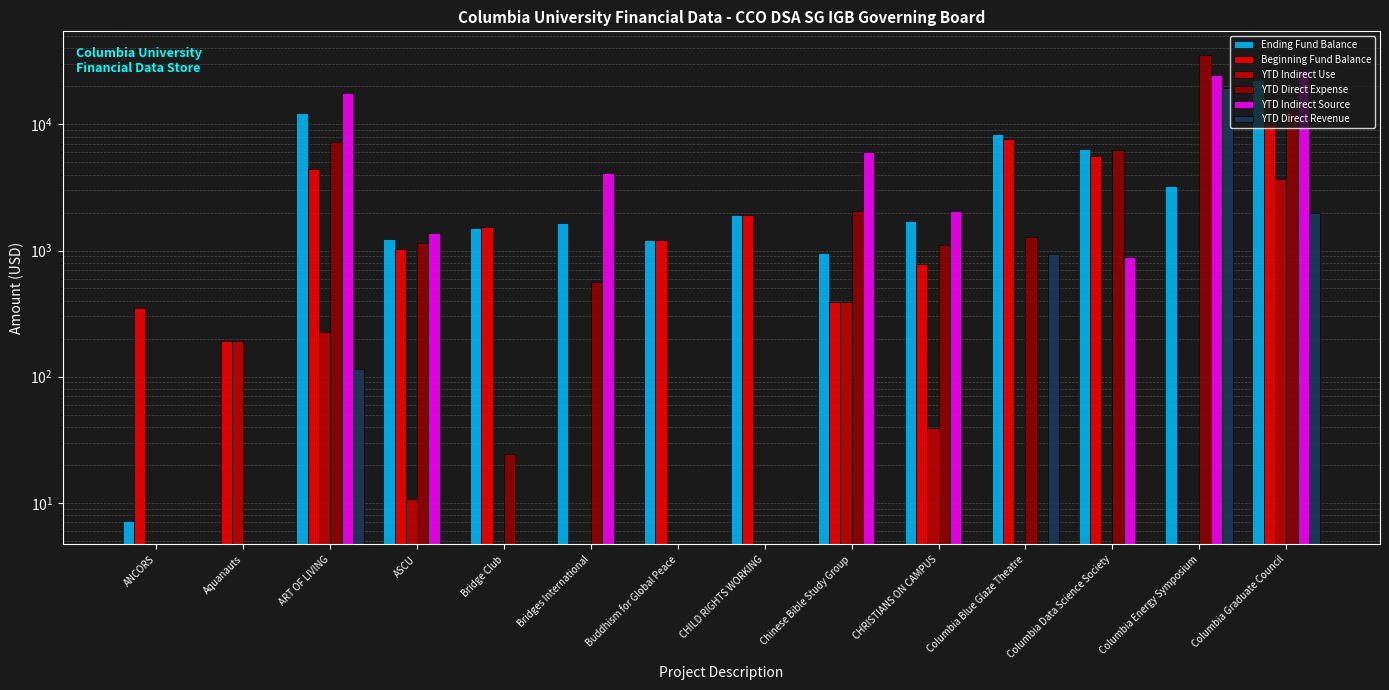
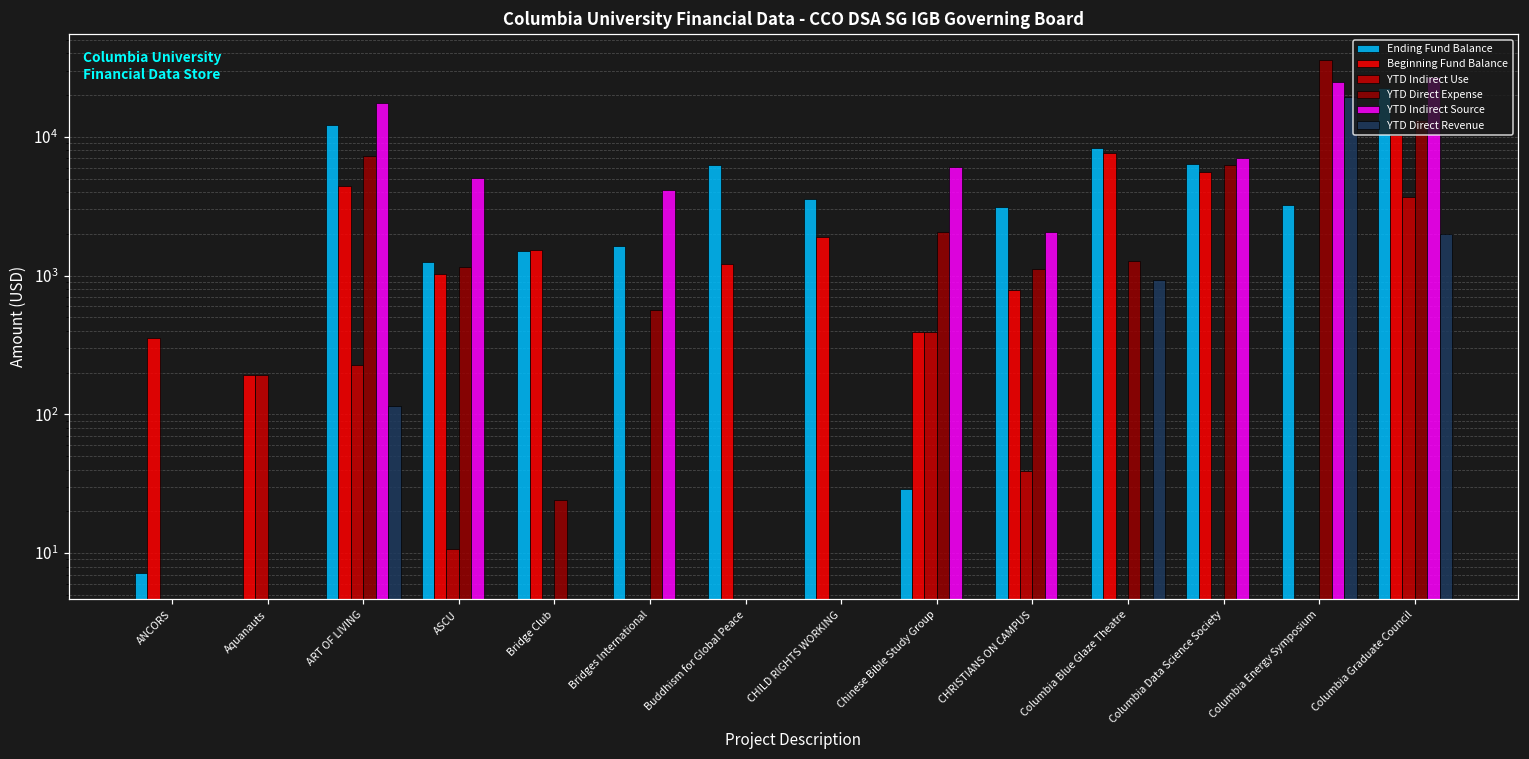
YTD Indirect Source, ASCU: 1400 -> 5000
Ending Fund Balance, Buddhism for Global Peace: 1200 -> 6000
Ending Fund Balance, CHILD RIGHTS WORKING: 1900 -> 3600
Ending Fund Balance, Chinese Bible Study Group: 900 -> 29
Ending Fund Balance, CHRISTIANS ON CAMPUS: 1700 -> 3100
YTD Indirect Source, Columbia Data Science Society: 900 -> 7000
